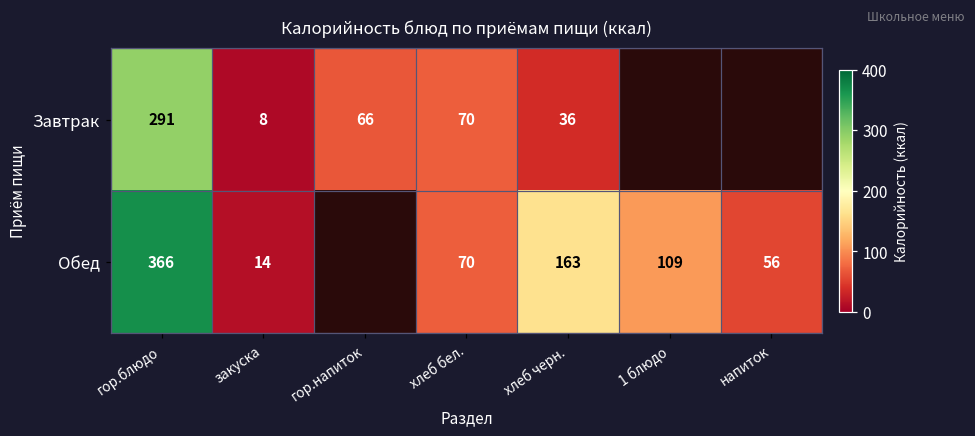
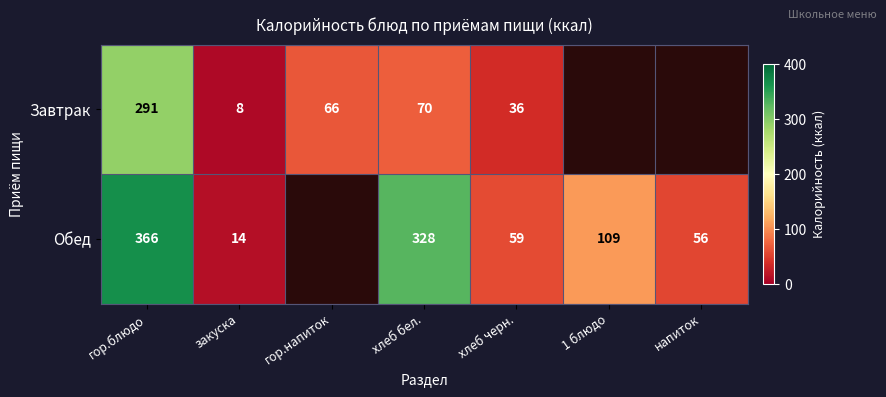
Обед, хлеб бел.: 70 -> 328
Обед, хлеб черн.: 163 -> 59
